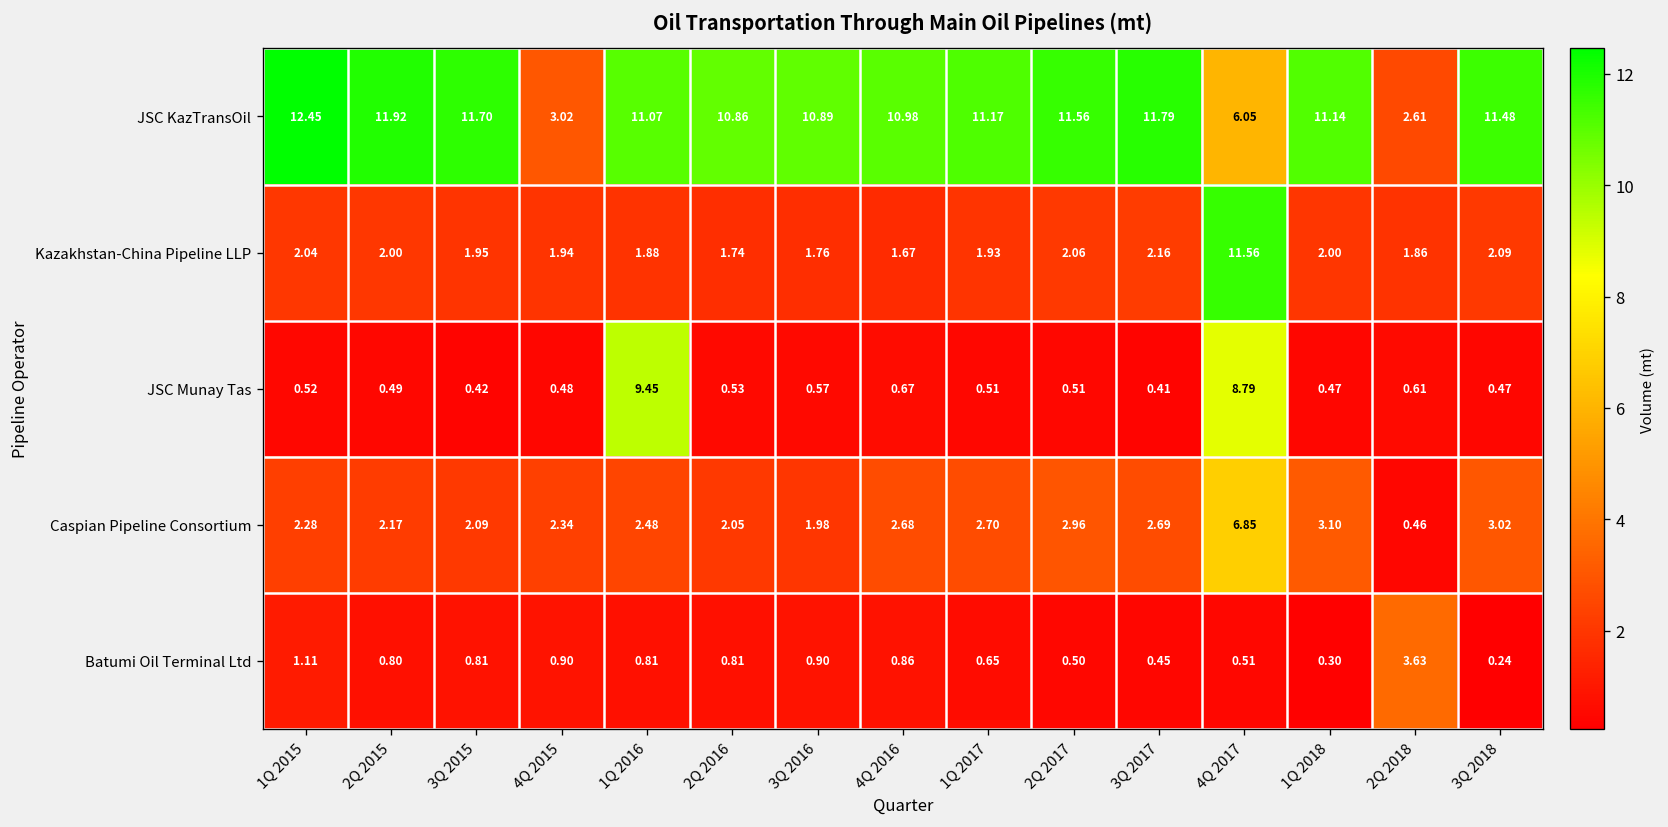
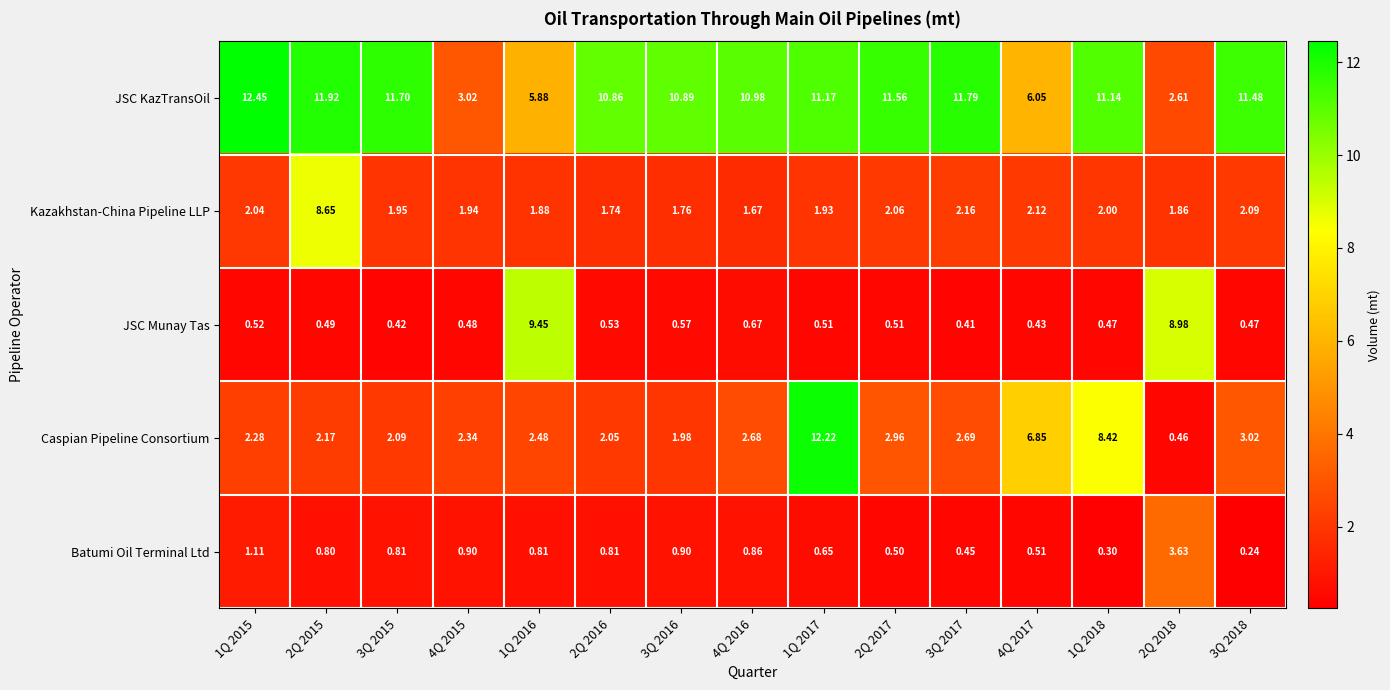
JSC KazTransOil, 1Q 2016: 11.07 -> 5.88
Kazakhstan-China Pipeline LLP, 2Q 2015: 2.00 -> 8.65
Kazakhstan-China Pipeline LLP, 4Q 2017: 11.56 -> 2.12
JSC Munay Tas, 4Q 2017: 8.79 -> 0.43
JSC Munay Tas, 2Q 2018: 0.61 -> 8.98
Caspian Pipeline Consortium, 1Q 2017: 2.70 -> 12.22
Caspian Pipeline Consortium, 1Q 2018: 3.10 -> 8.42
